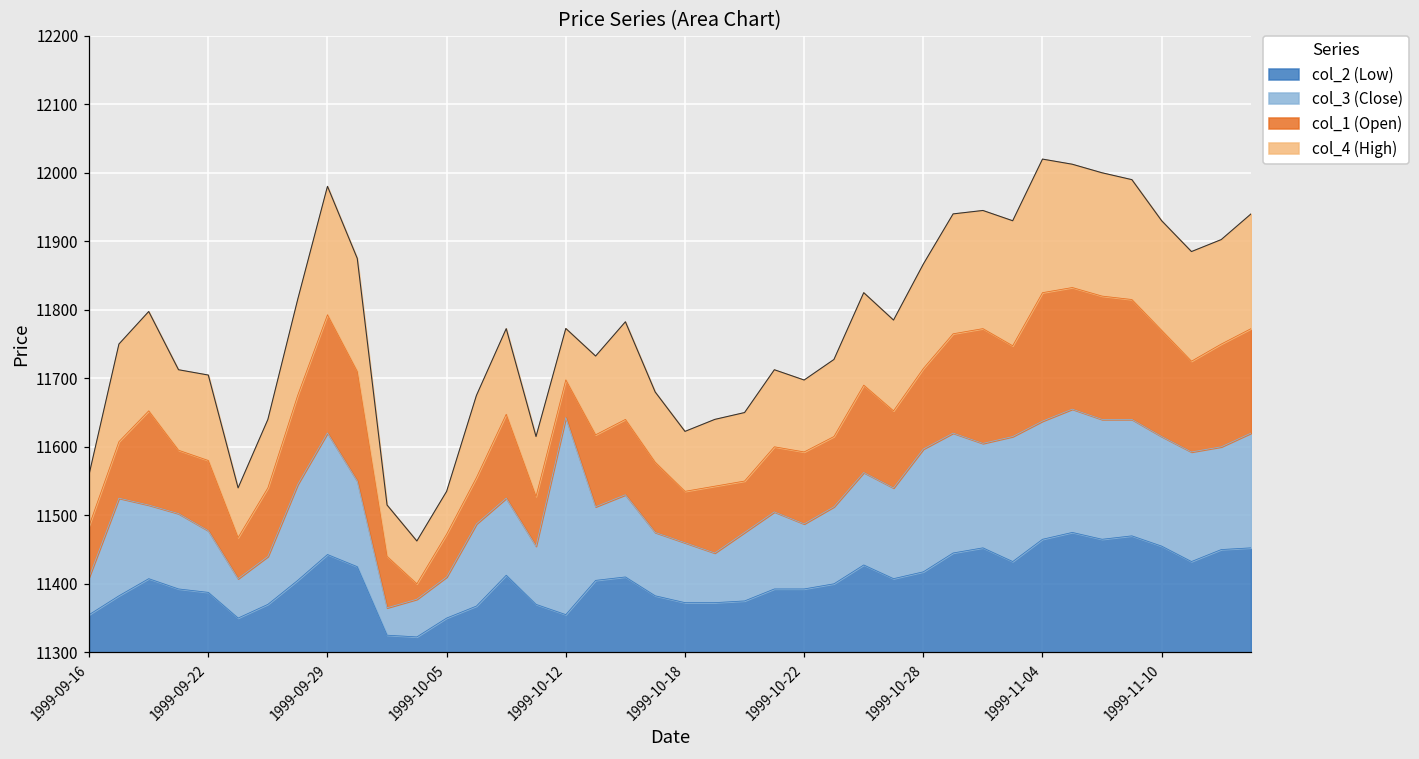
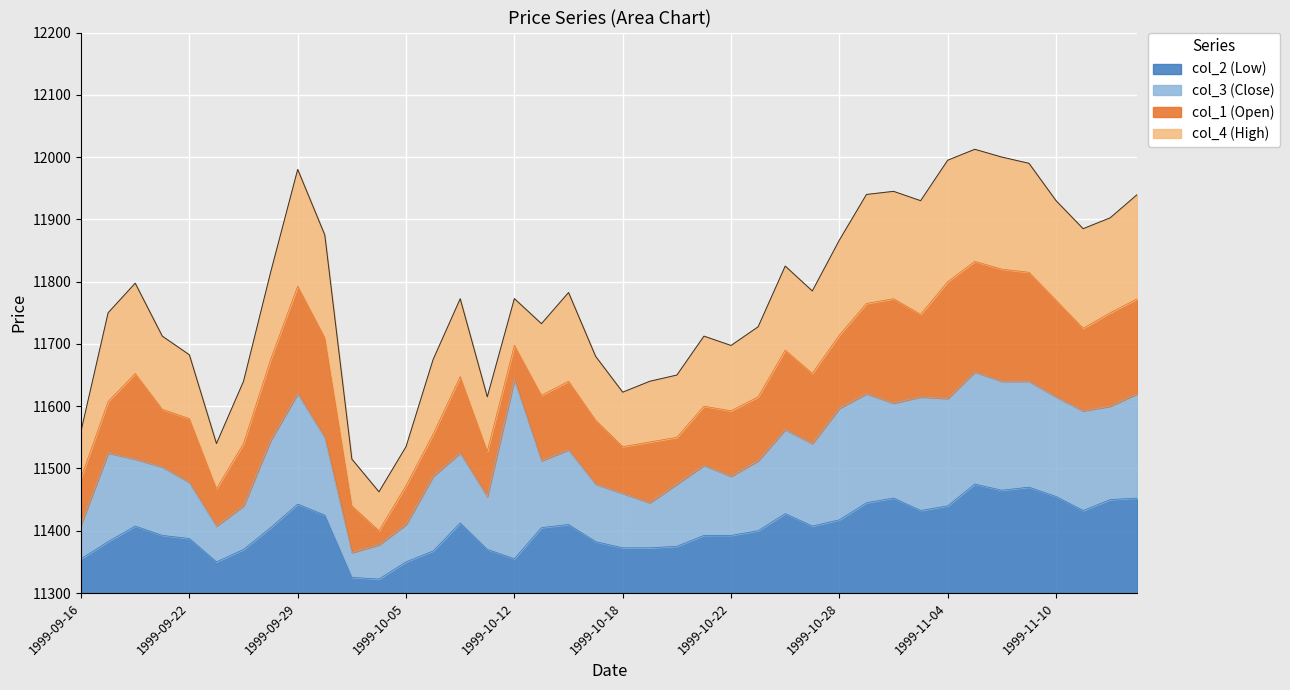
col_4 (High), 1999-09-22: 120 -> 100
col_2 (Low), 1999-11-04: 11470 -> 11440
